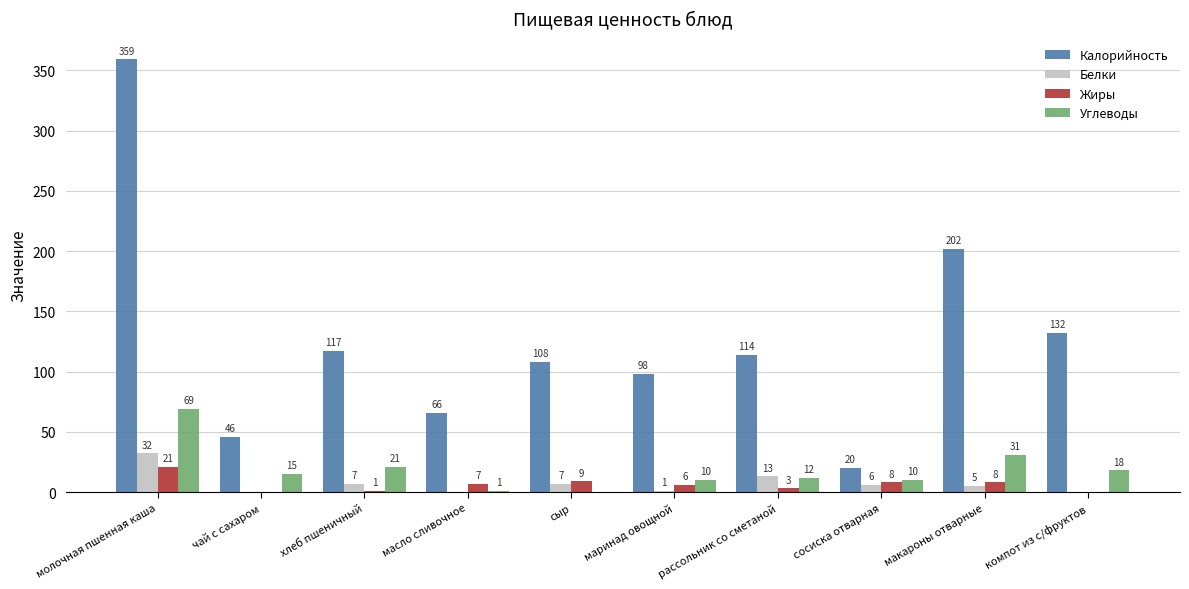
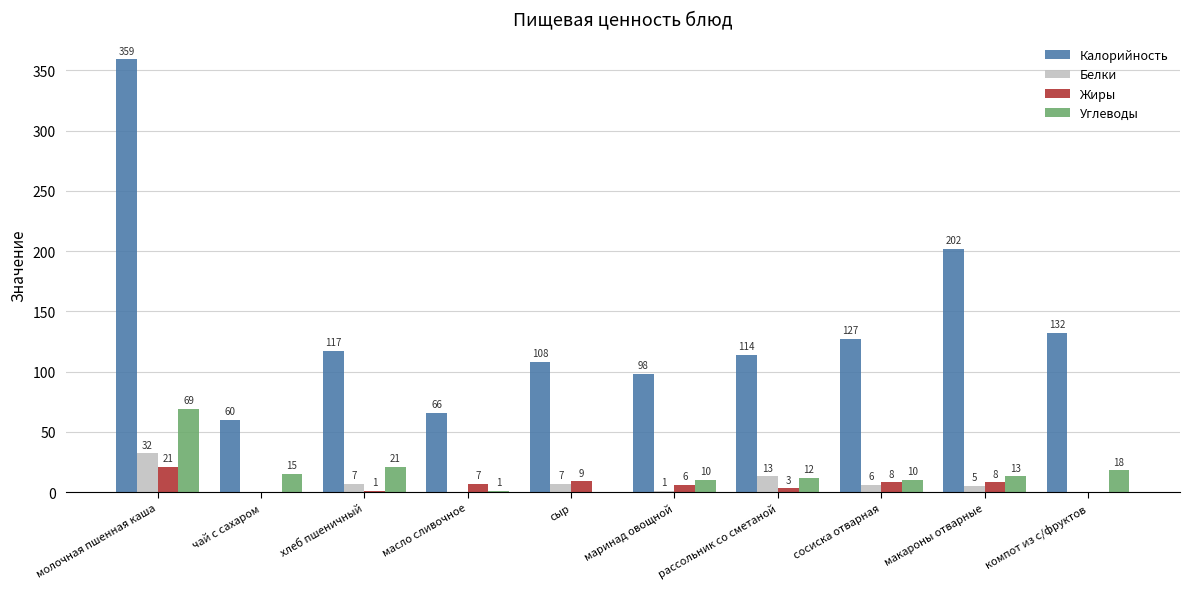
Калорийность, чай с сахаром: 46 -> 60
Калорийность, сосиска отварная: 20 -> 127
Углеводы, макароны отварные: 31 -> 13
